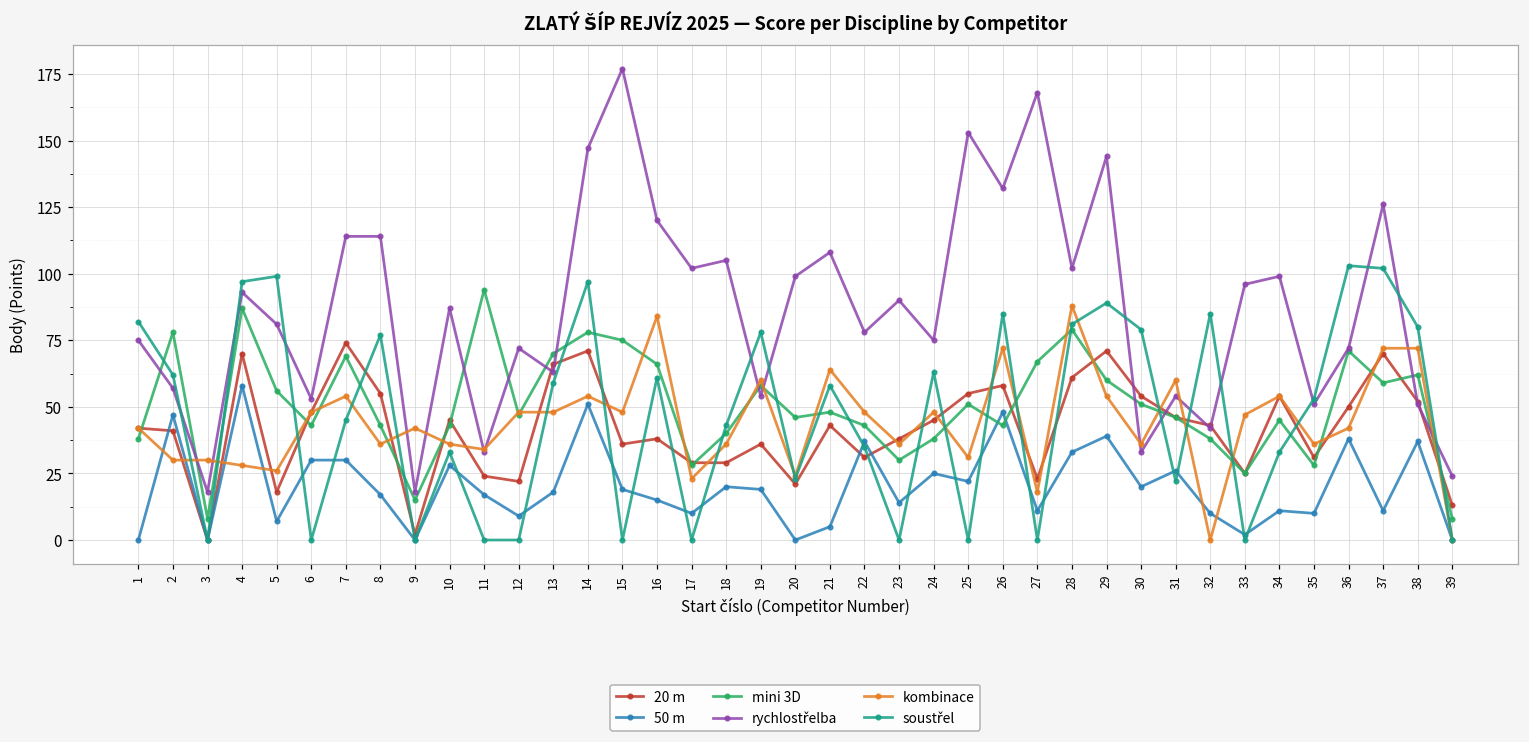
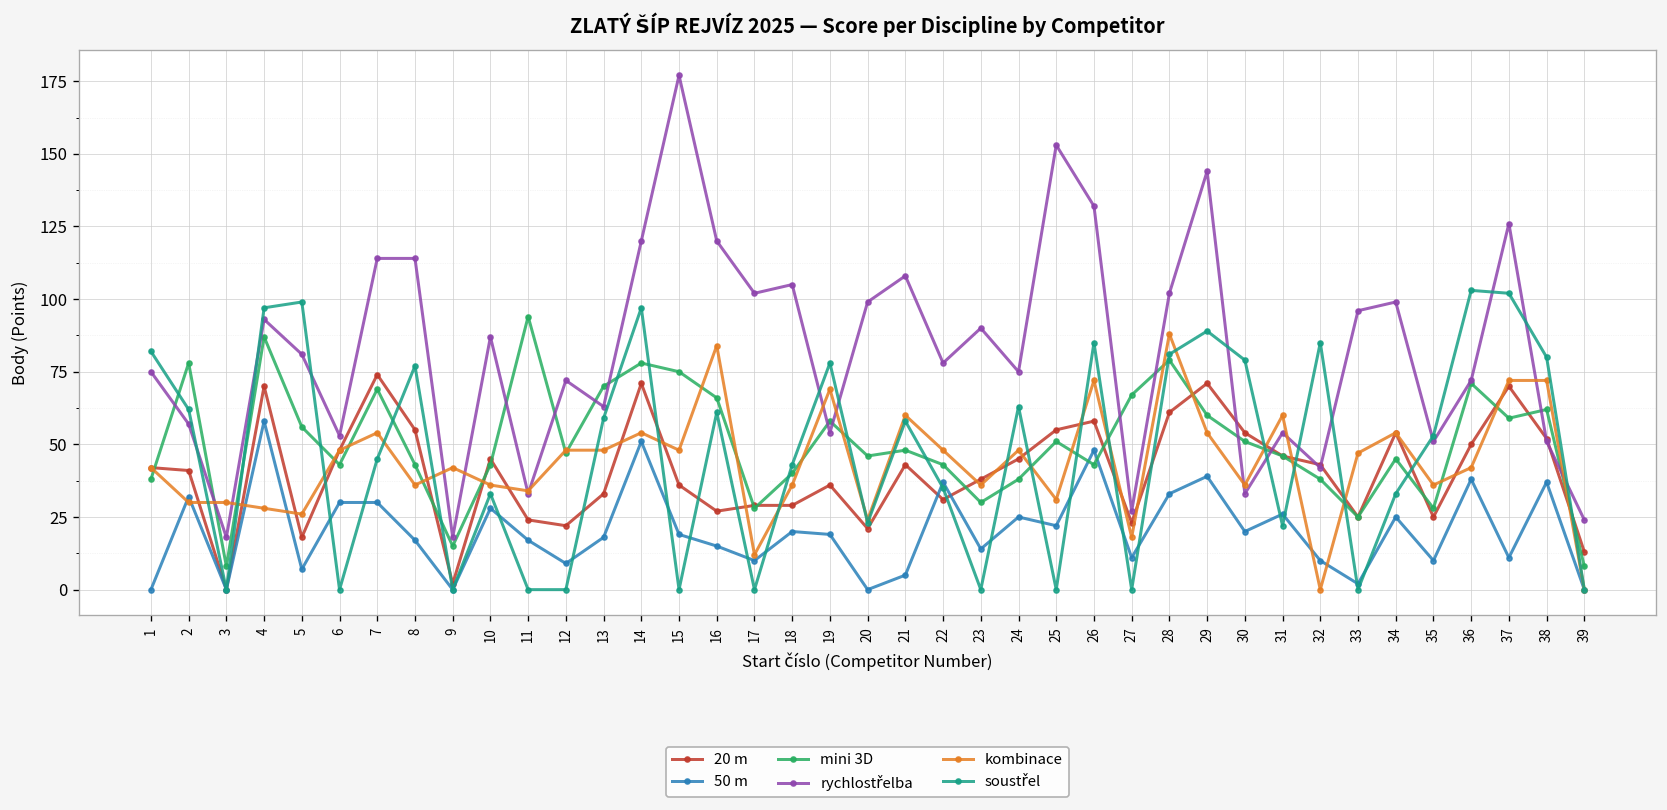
50 m, 2: 47 -> 32
20 m, 13: 66 -> 33
rychlostřelba, 14: 147 -> 120
20 m, 16: 38 -> 27
kombinace, 17: 23 -> 12
kombinace, 19: 60 -> 69
kombinace, 21: 64 -> 60
rychlostřelba, 27: 168 -> 27
50 m, 34: 11 -> 25
20 m, 35: 31 -> 25
